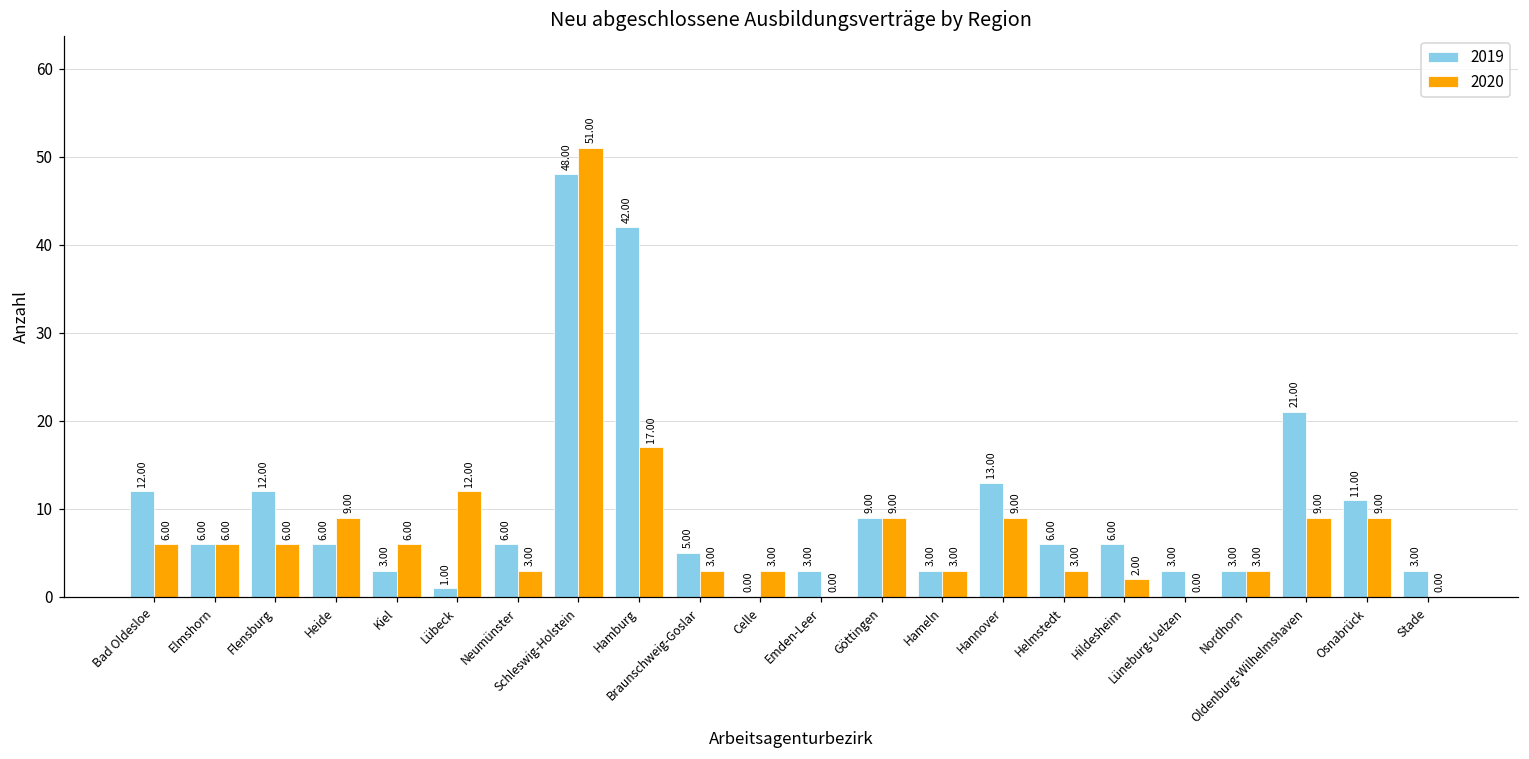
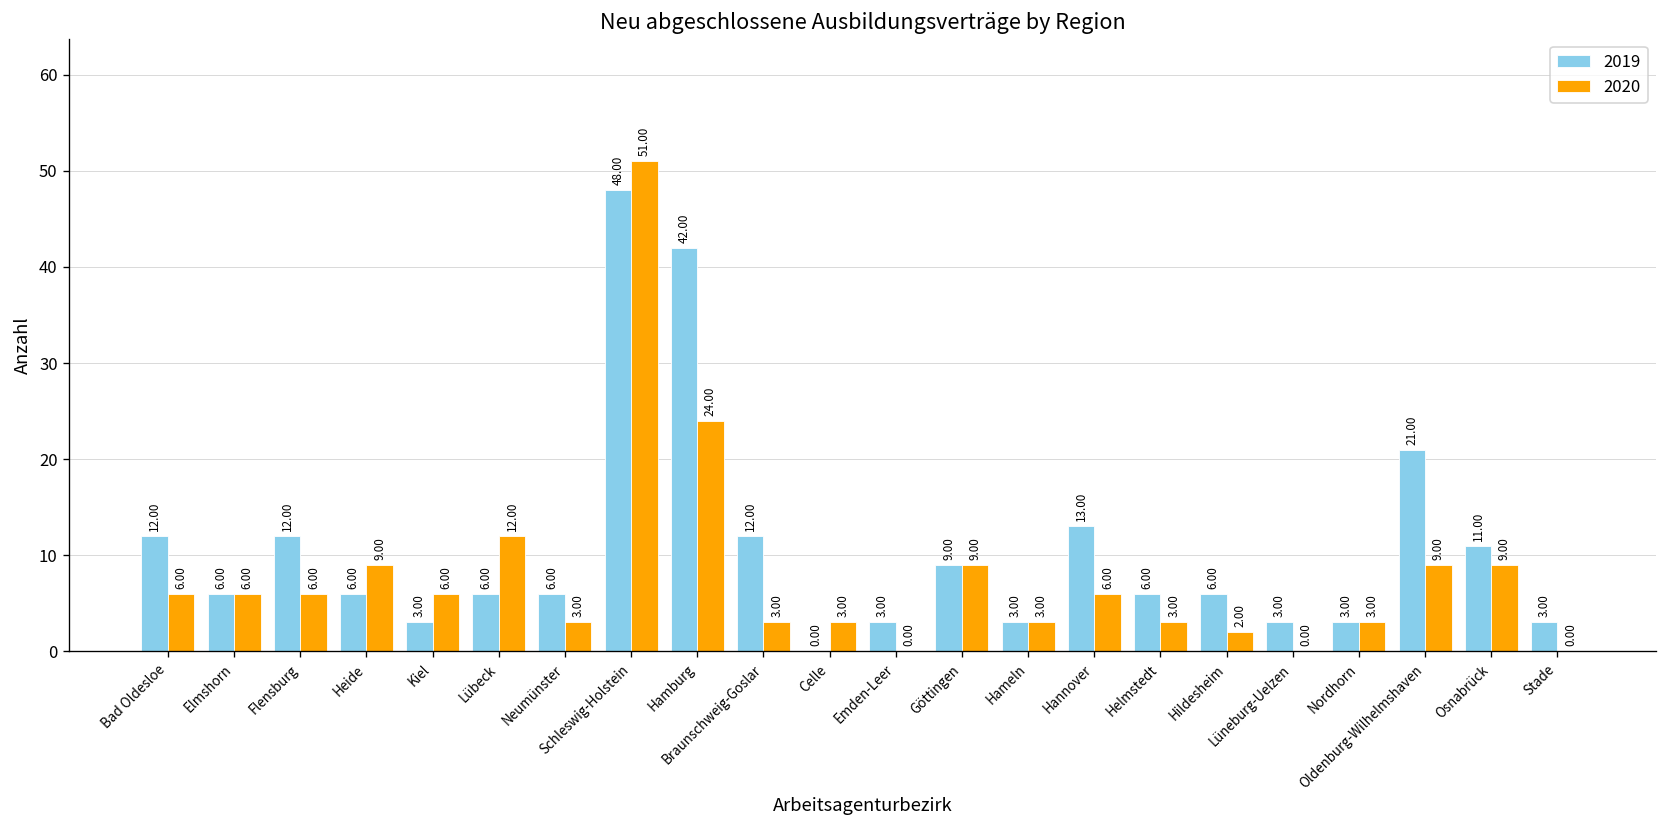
2019, Lübeck: 1.00 -> 6.00
2020, Hamburg: 17.00 -> 24.00
2019, Braunschweig-Goslar: 5.00 -> 12.00
2020, Hannover: 9.00 -> 6.00
